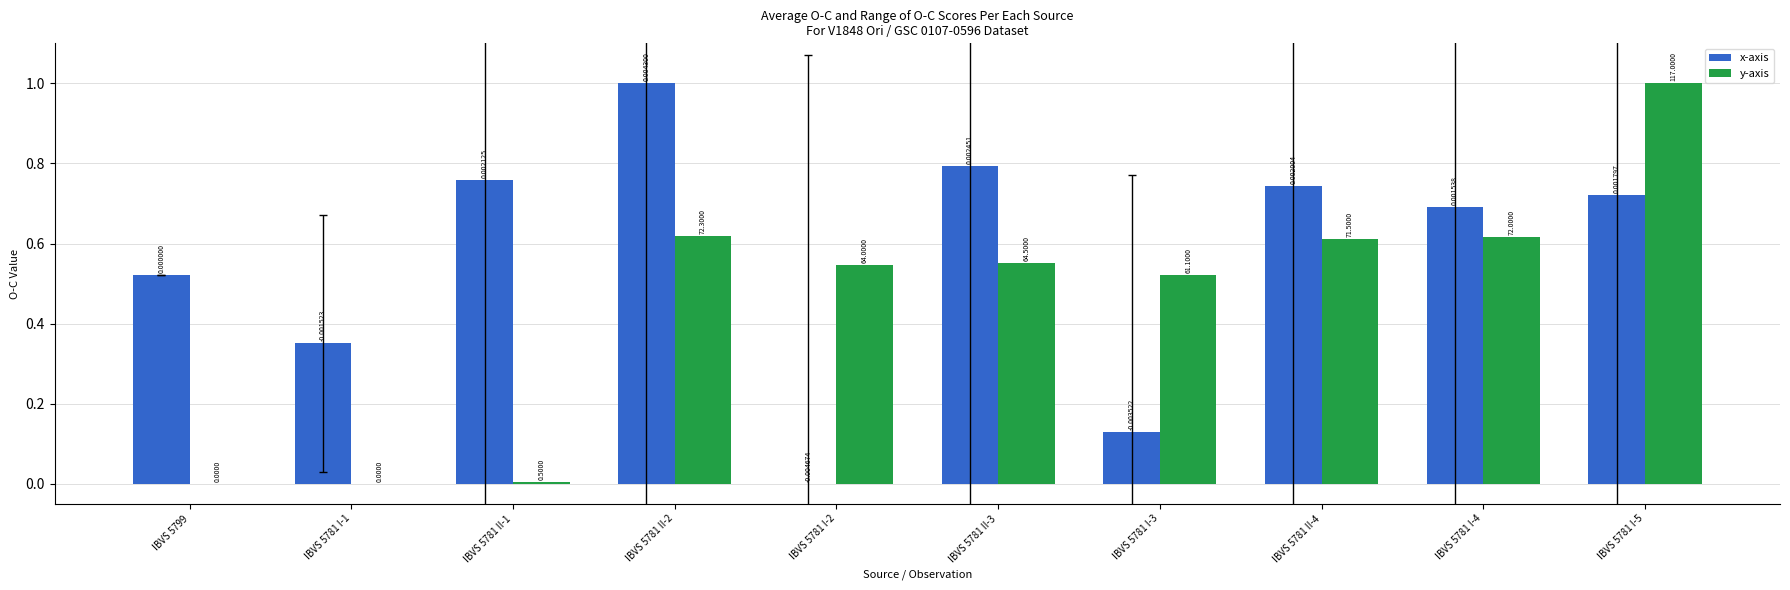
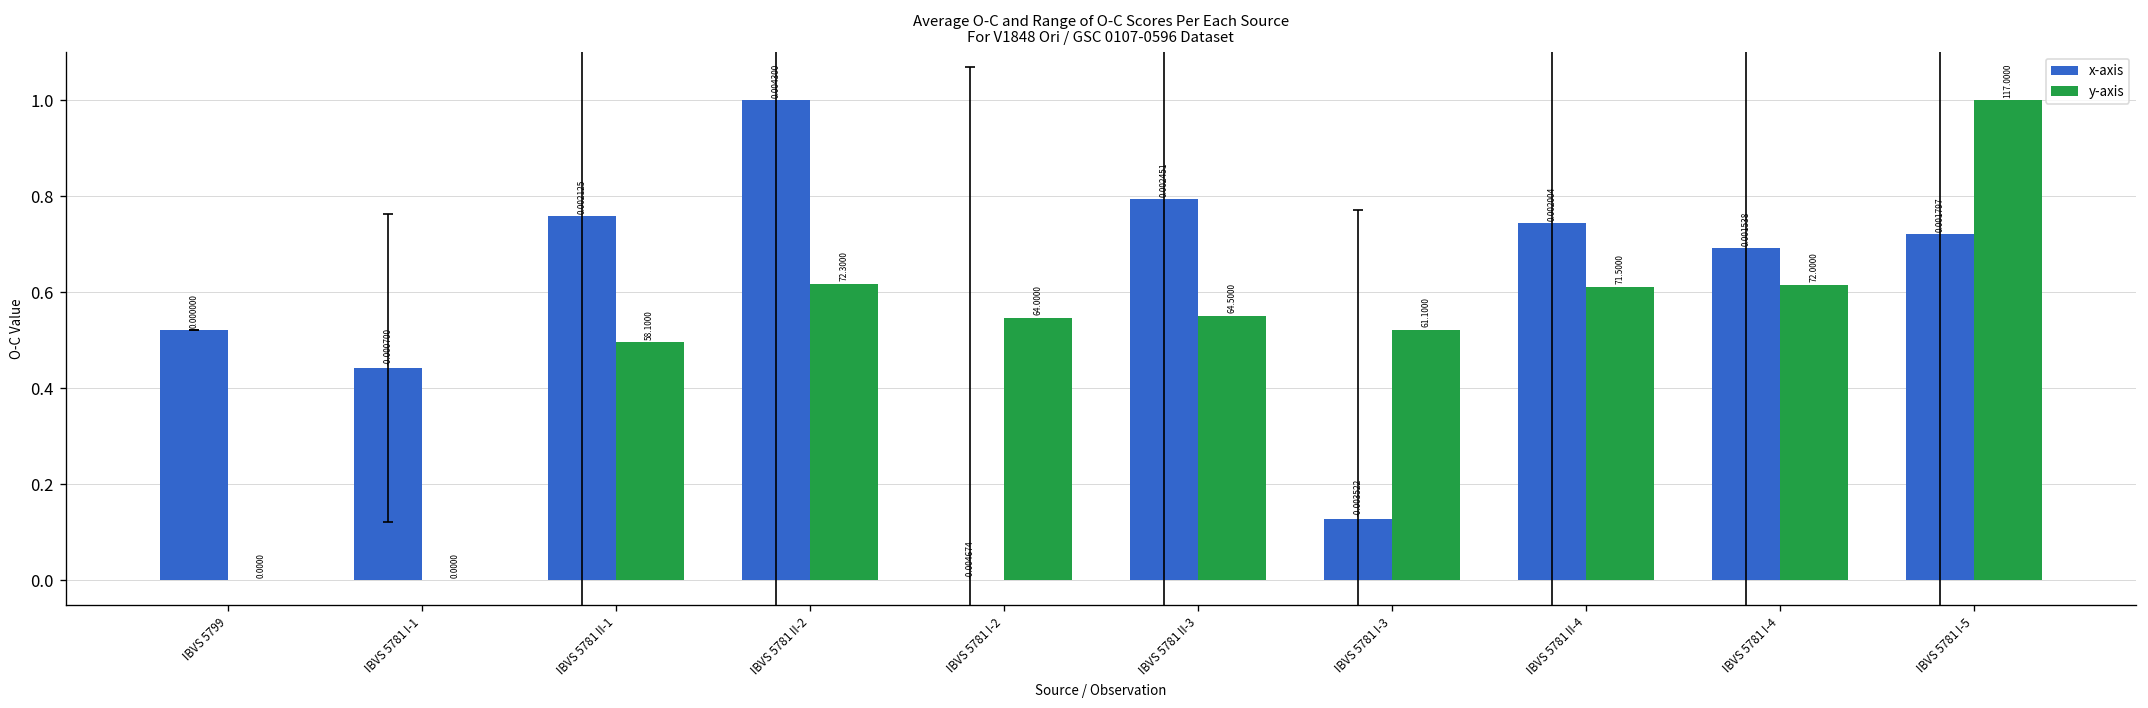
x-axis, IBVS 5781 I-1: -0.001523 -> -0.000700
y-axis, IBVS 5781 II-1: 0.5000 -> 58.1000
